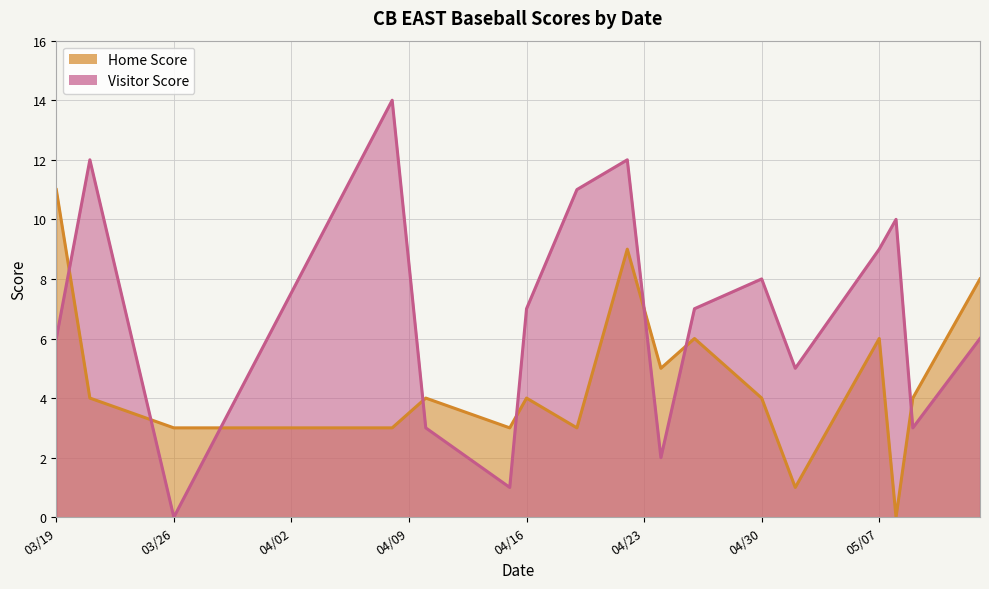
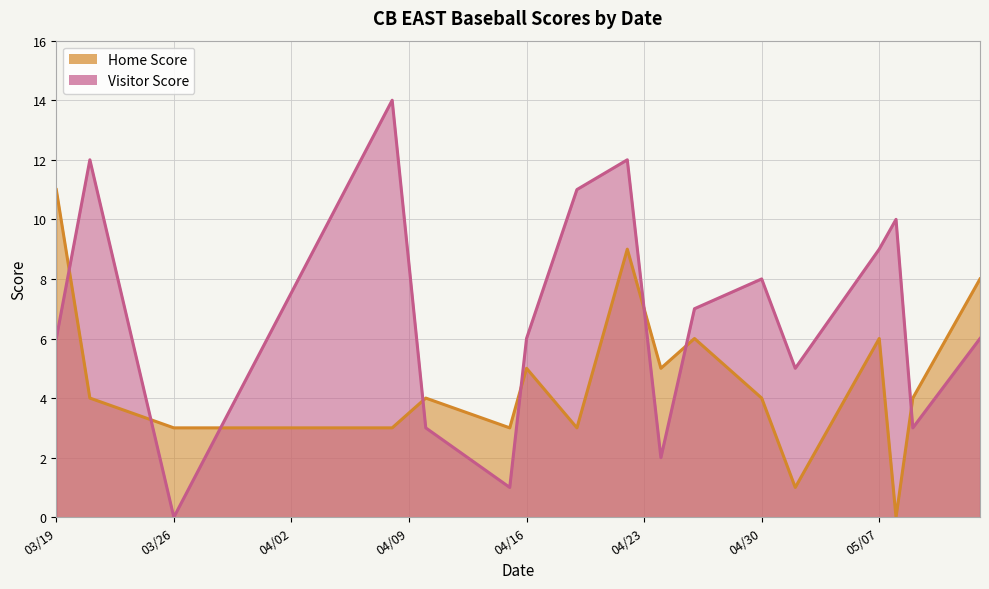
Home Score, 04/16: 4 -> 5
Visitor Score, 04/16: 7 -> 6
